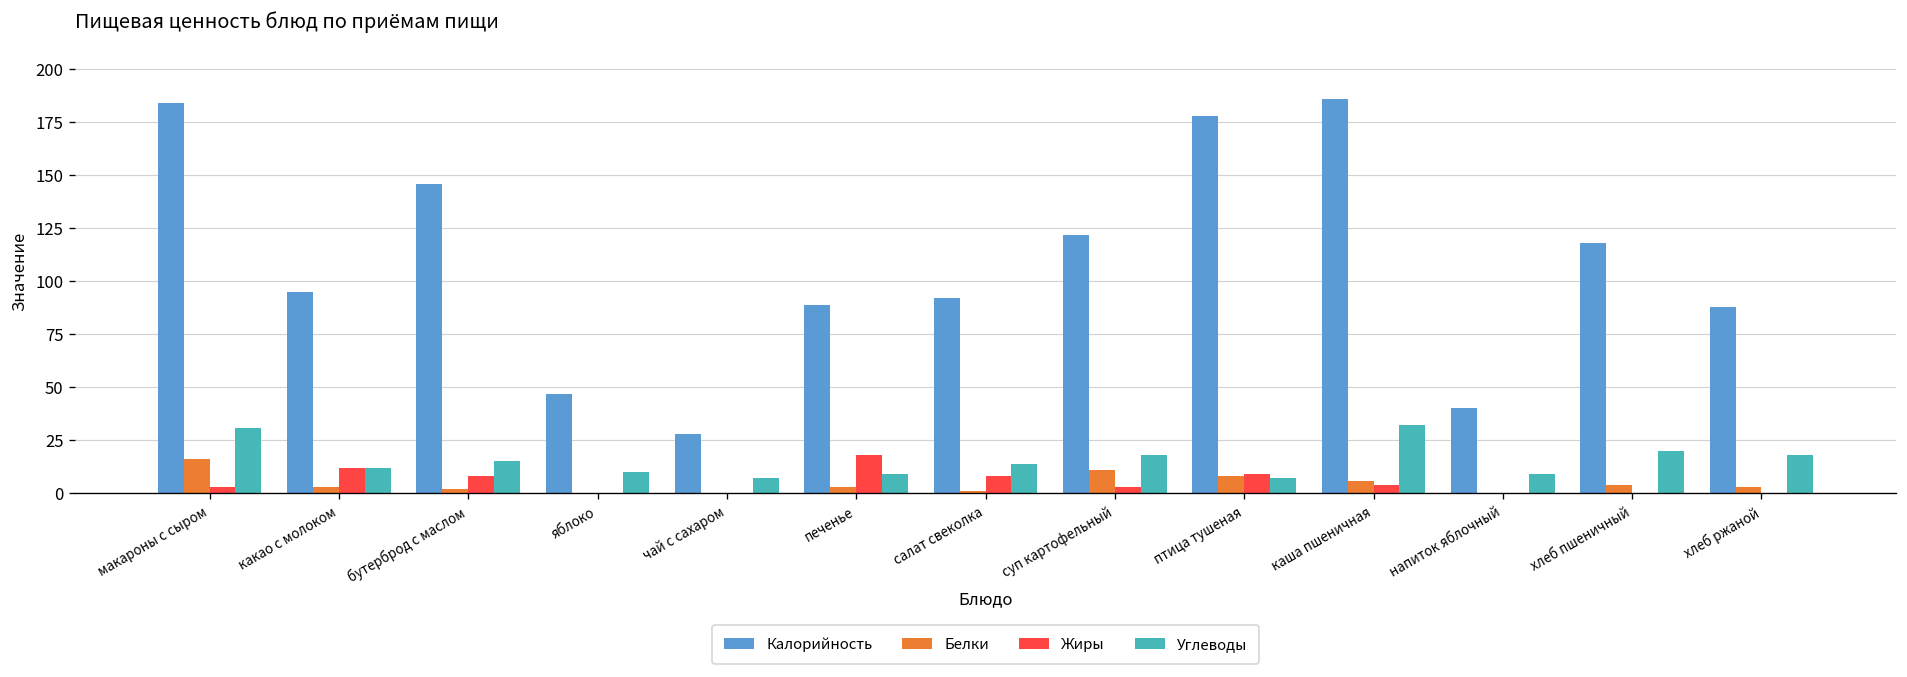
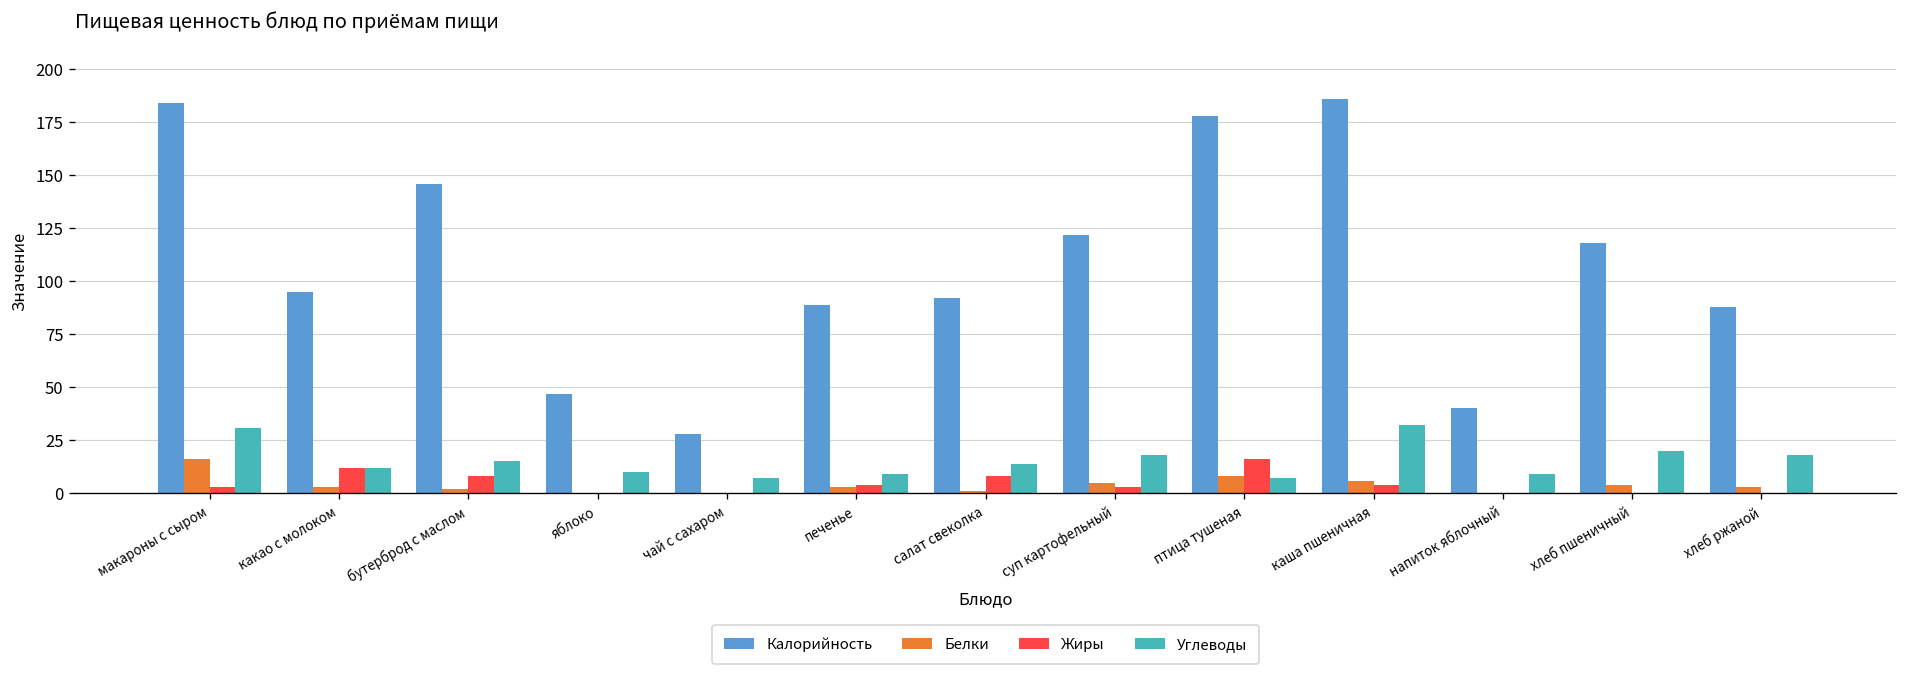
Жиры, печенье: 18 -> 4
Белки, суп картофельный: 11 -> 5
Жиры, птица тушеная: 9 -> 16
